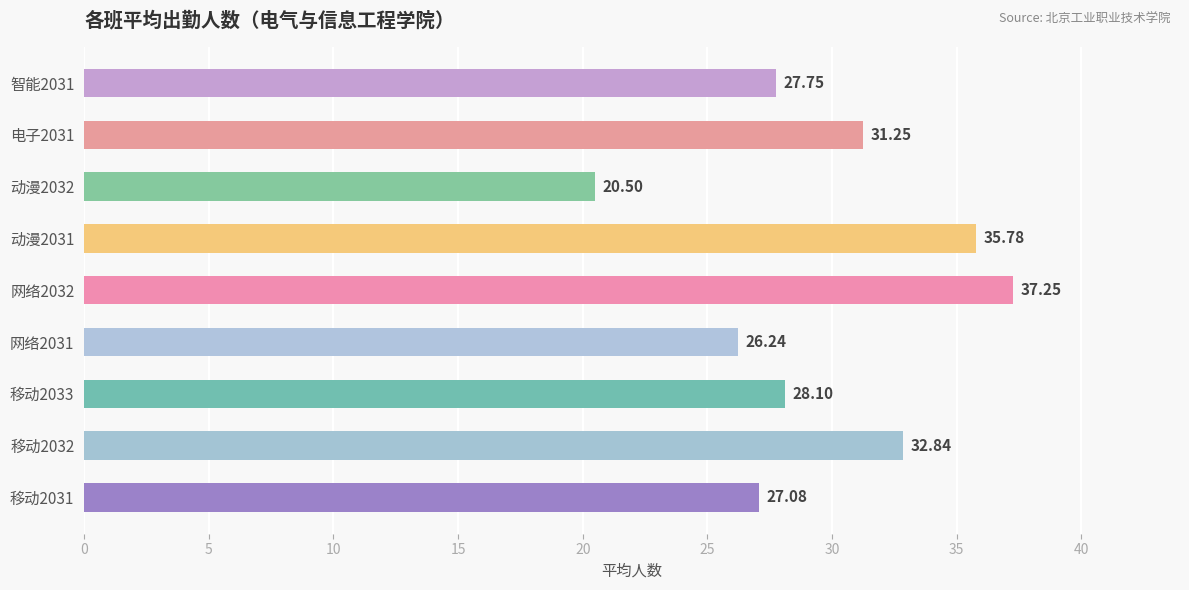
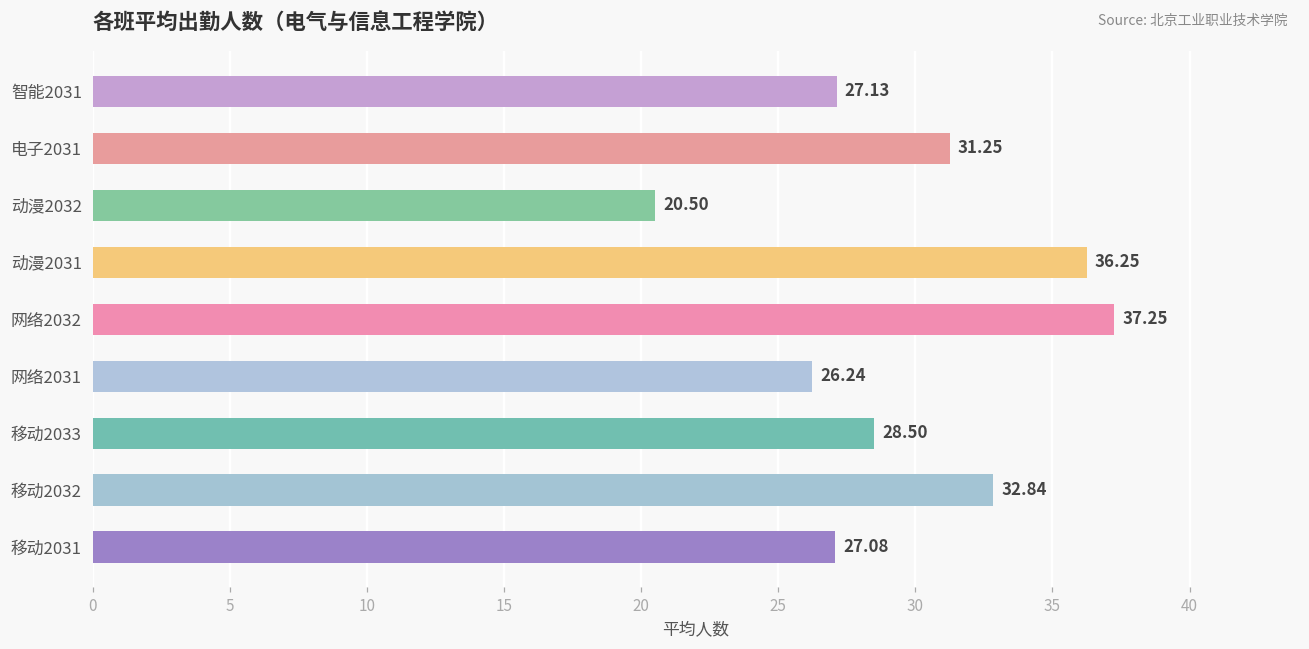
智能2031: 27.75 -> 27.13
动漫2031: 35.78 -> 36.25
移动2033: 28.10 -> 28.50
